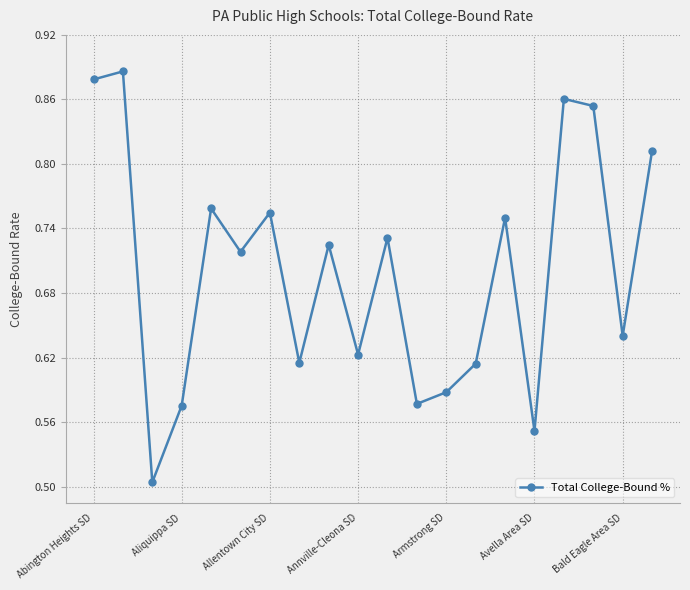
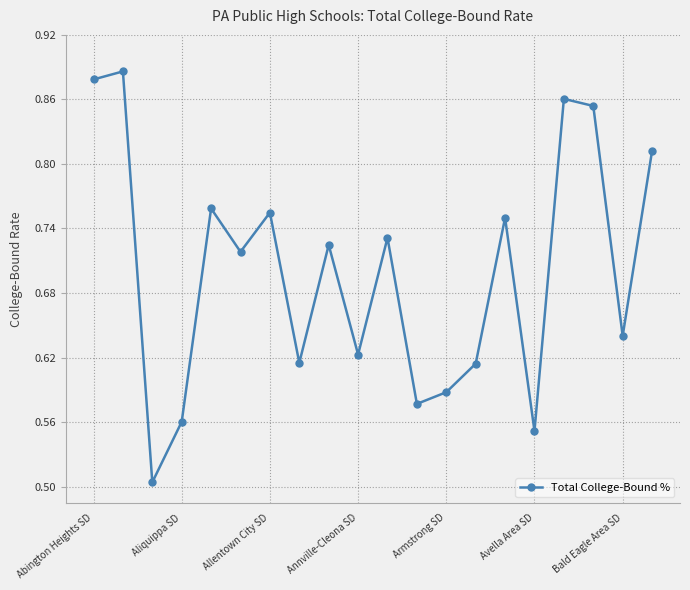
Aliquippa SD: 0.575 -> 0.560
